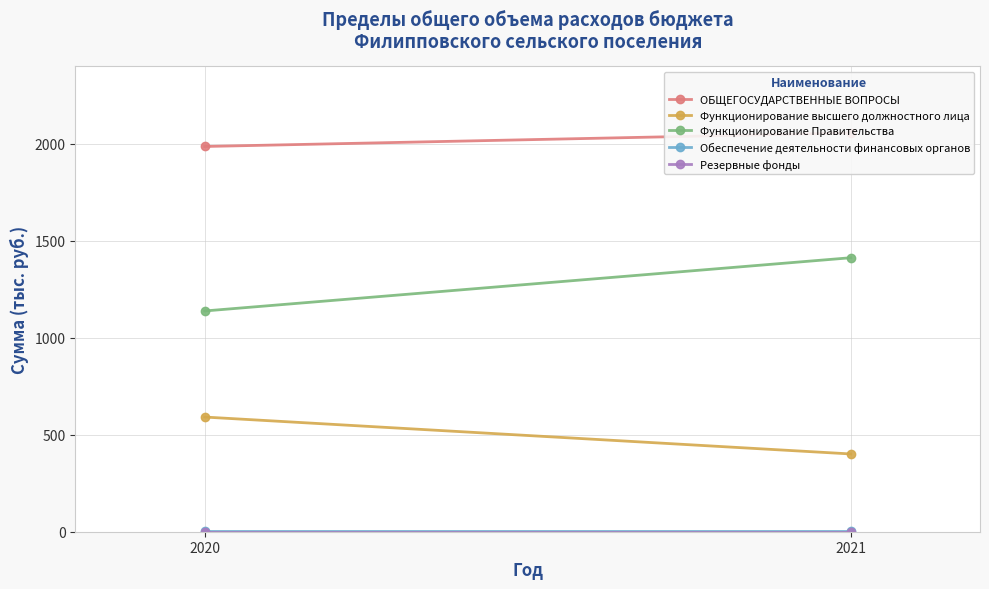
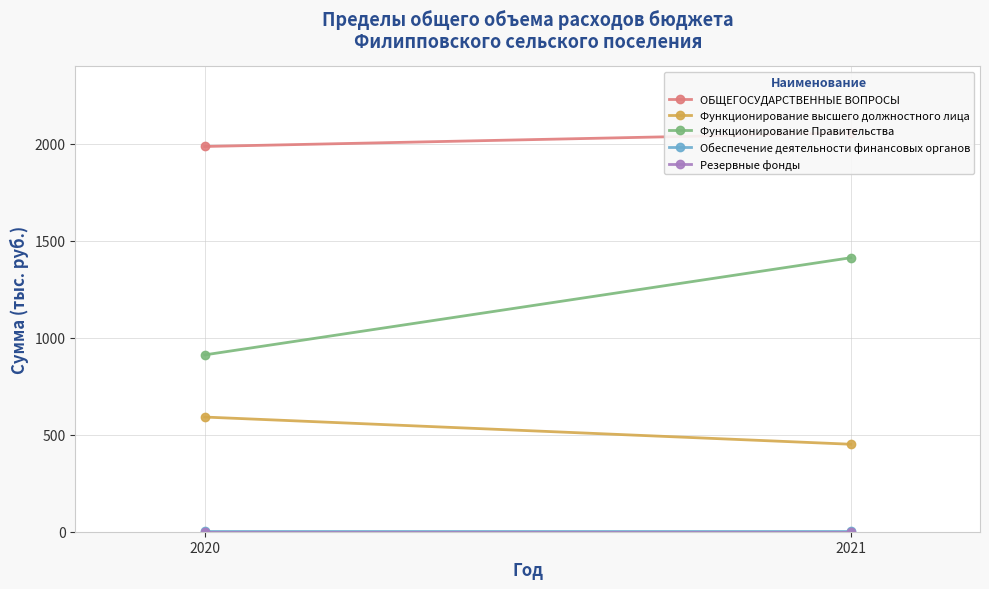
Функционирование Правительства, 2020: 1140 -> 910
Функционирование высшего должностного лица, 2021: 400 -> 450
